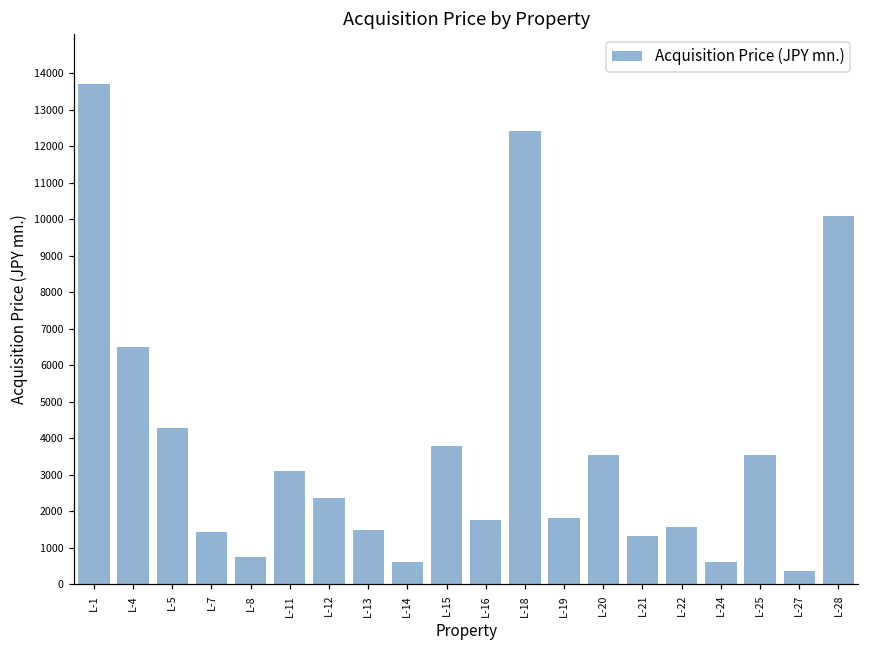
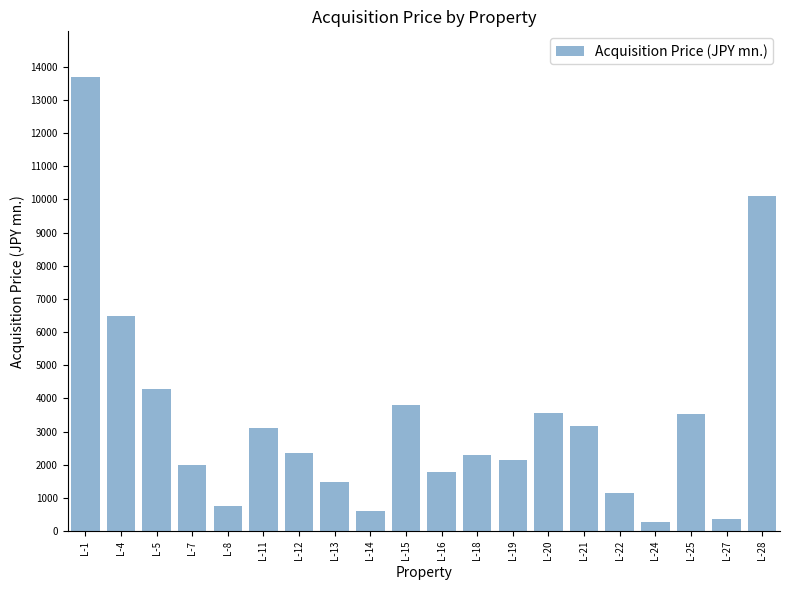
L-7: 1400 -> 2000
L-18: 12400 -> 2300
L-19: 1800 -> 2100
L-21: 1300 -> 3200
L-22: 1600 -> 1200
L-24: 600 -> 300
